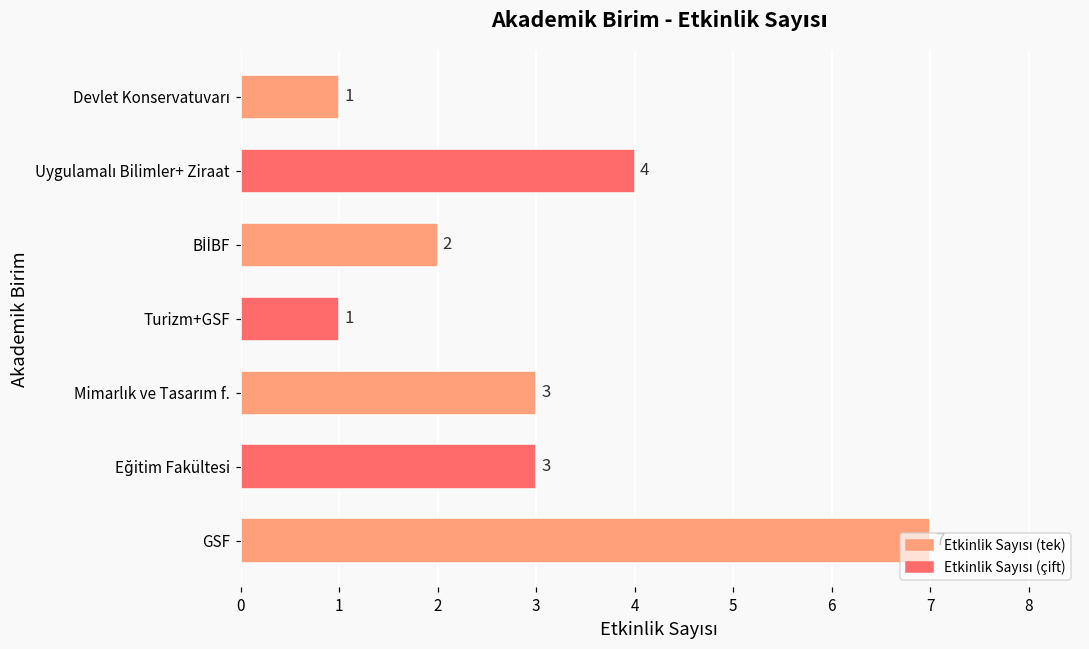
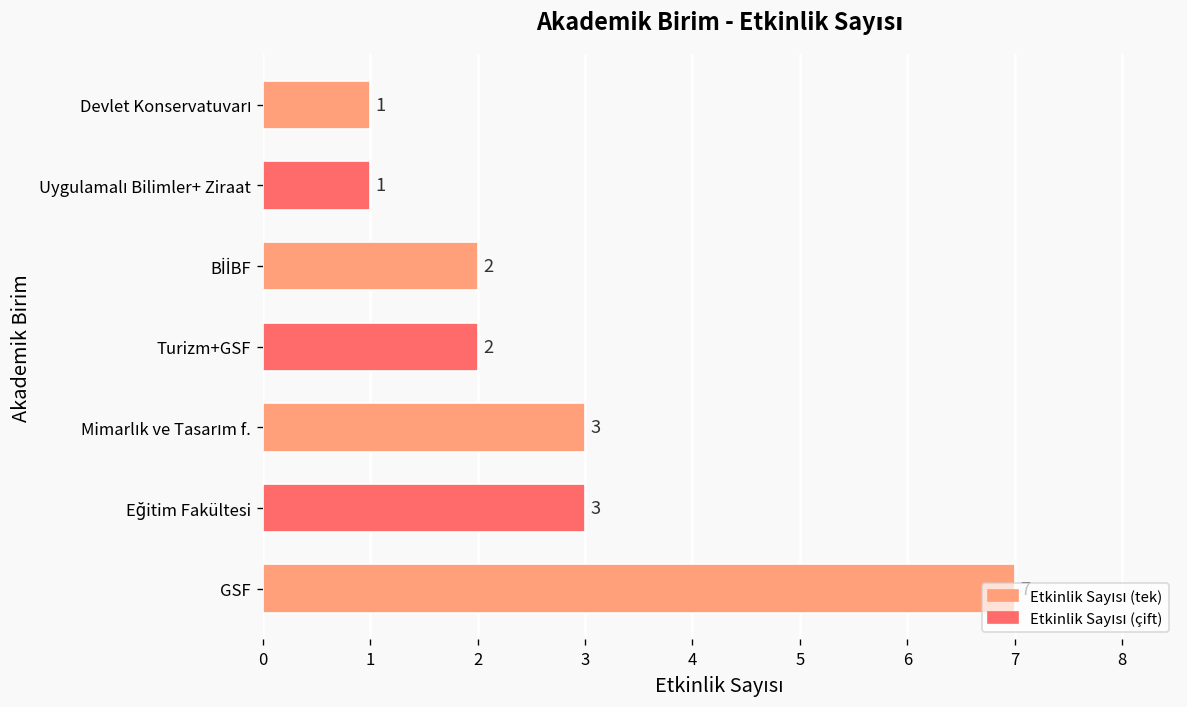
Uygulamalı Bilimler+ Ziraat: 4 -> 1
Turizm+GSF: 1 -> 2
